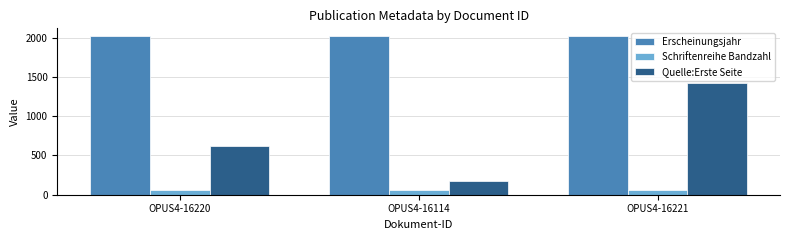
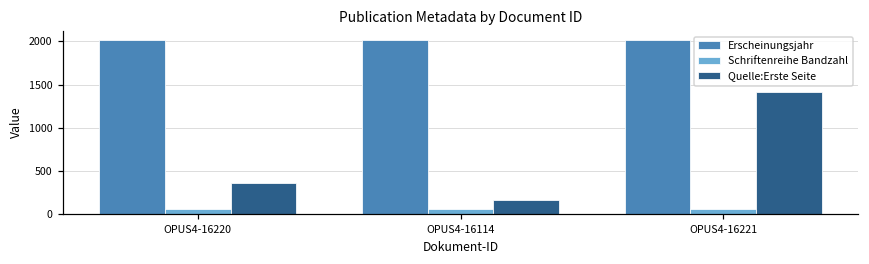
Quelle:Erste Seite, OPUS4-16220: 600 -> 400
